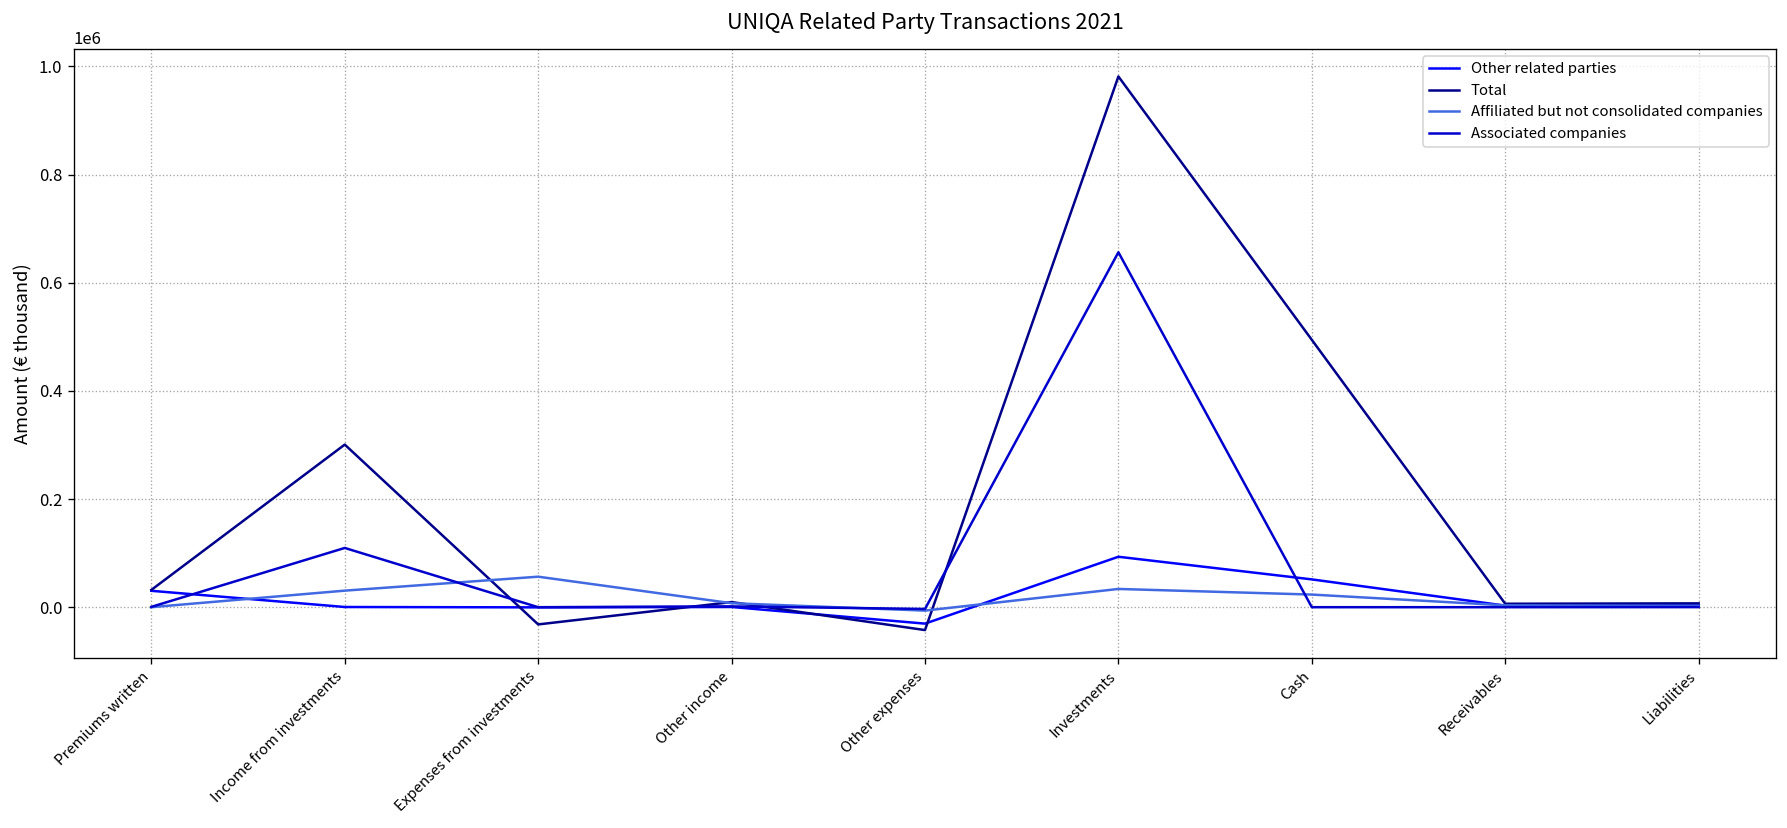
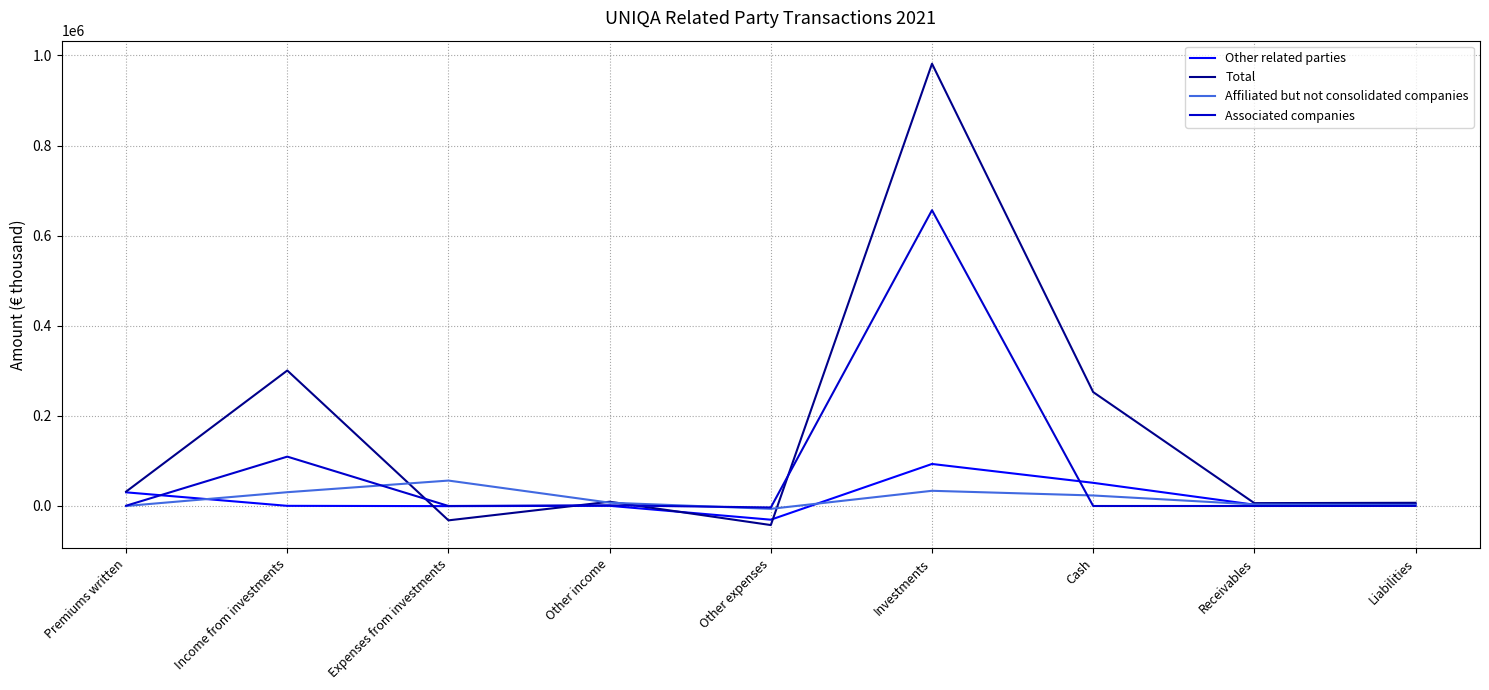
Total, Cash: 490000 -> 250000
